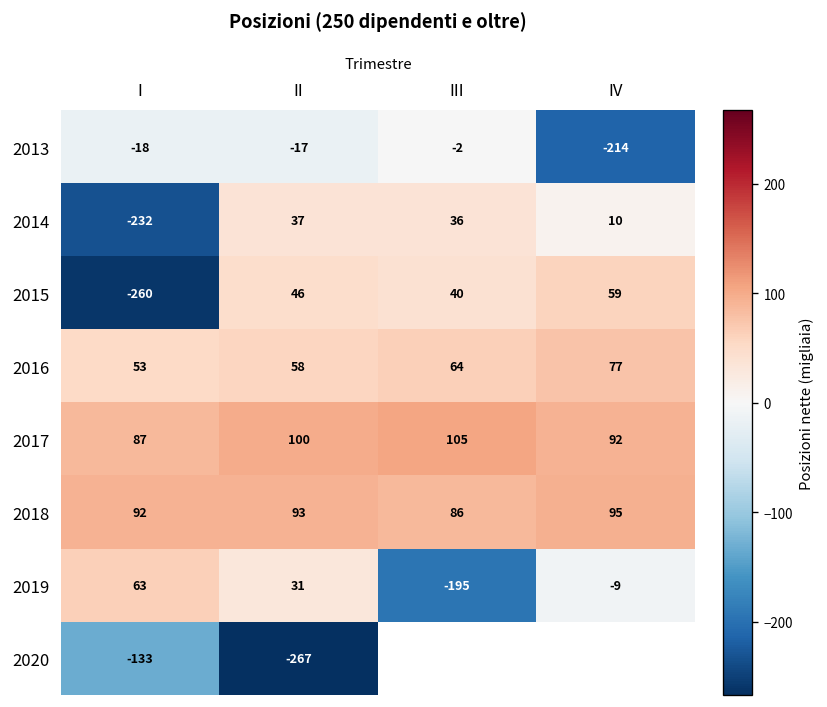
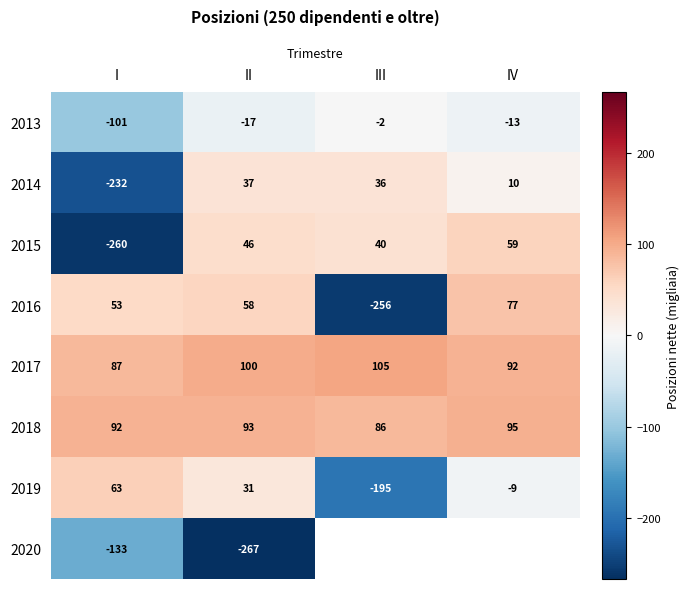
2013, I: -18 -> -101
2013, IV: -214 -> -13
2016, III: 64 -> -256
